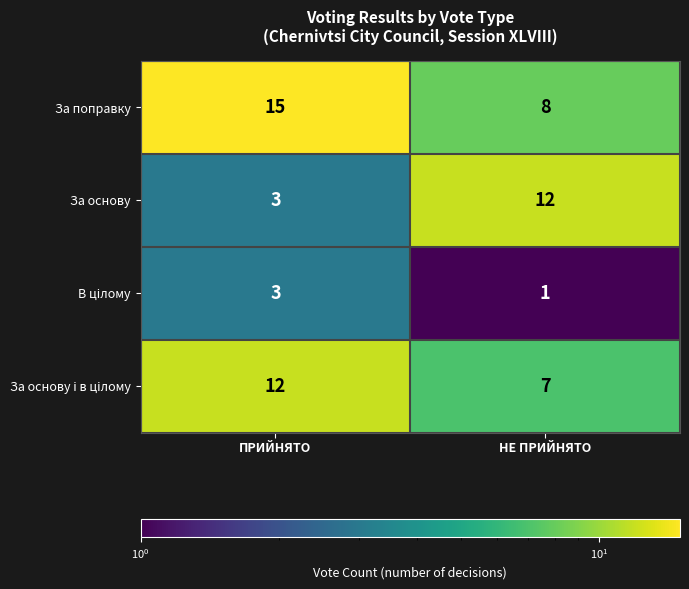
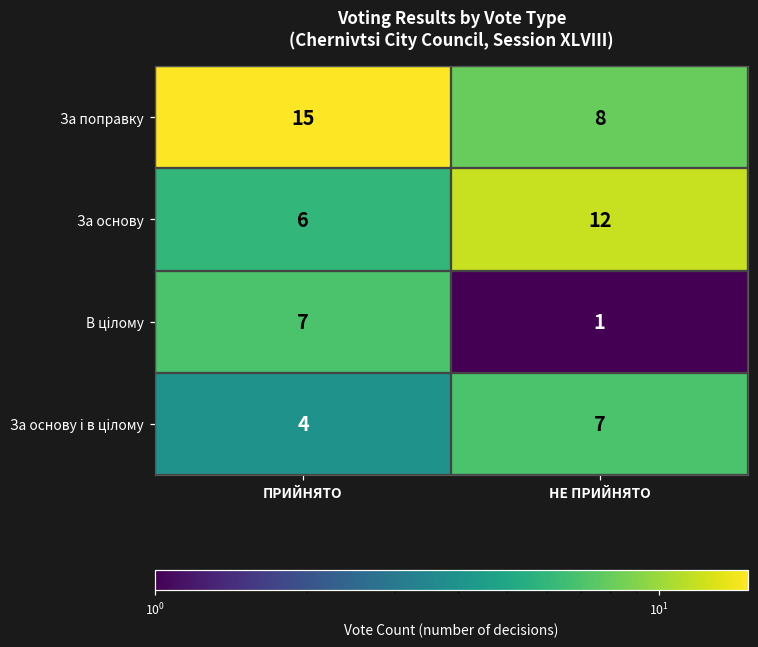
За основу, ПРИЙНЯТО: 3 -> 6
В цілому, ПРИЙНЯТО: 3 -> 7
За основу і в цілому, ПРИЙНЯТО: 12 -> 4
